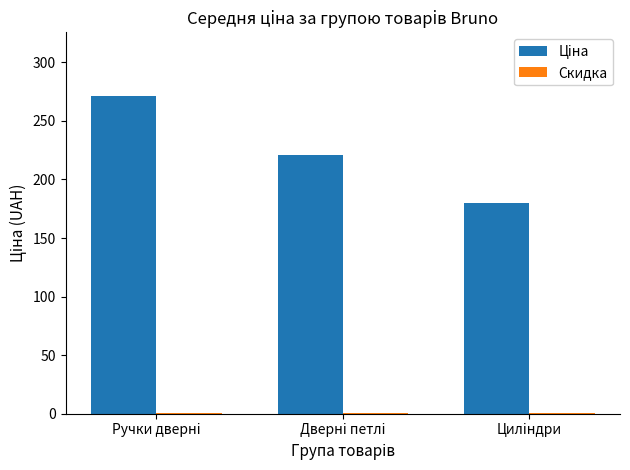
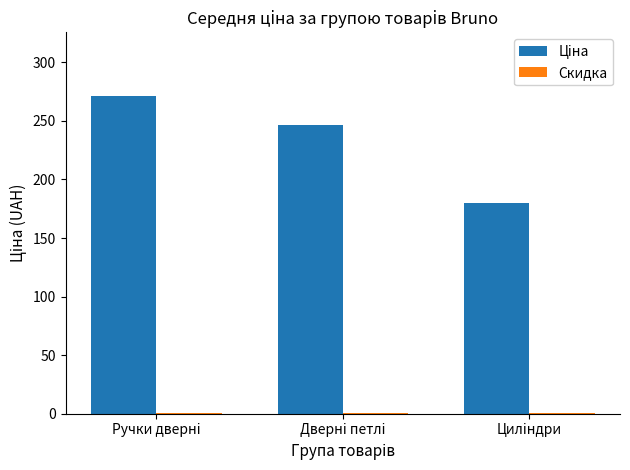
Ціна, Дверні петлі: 221 -> 246
